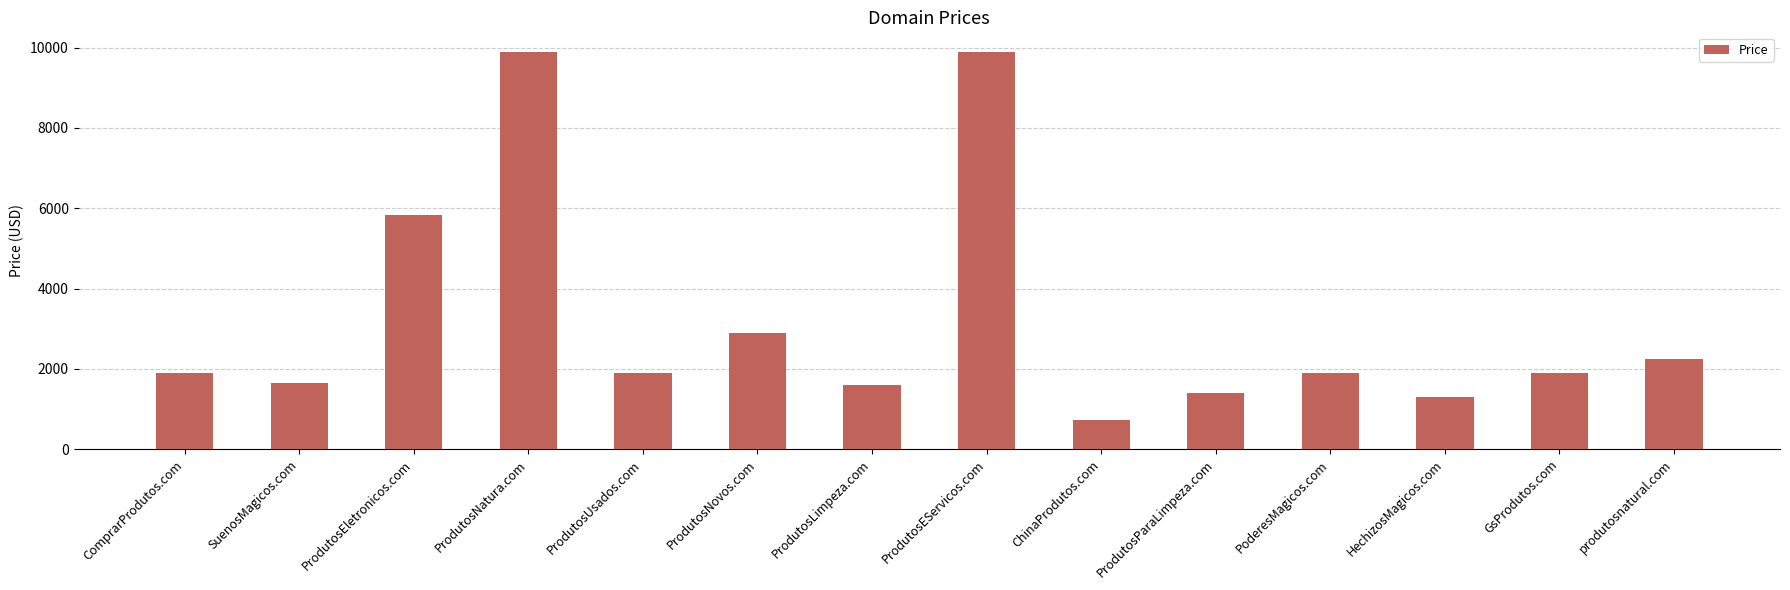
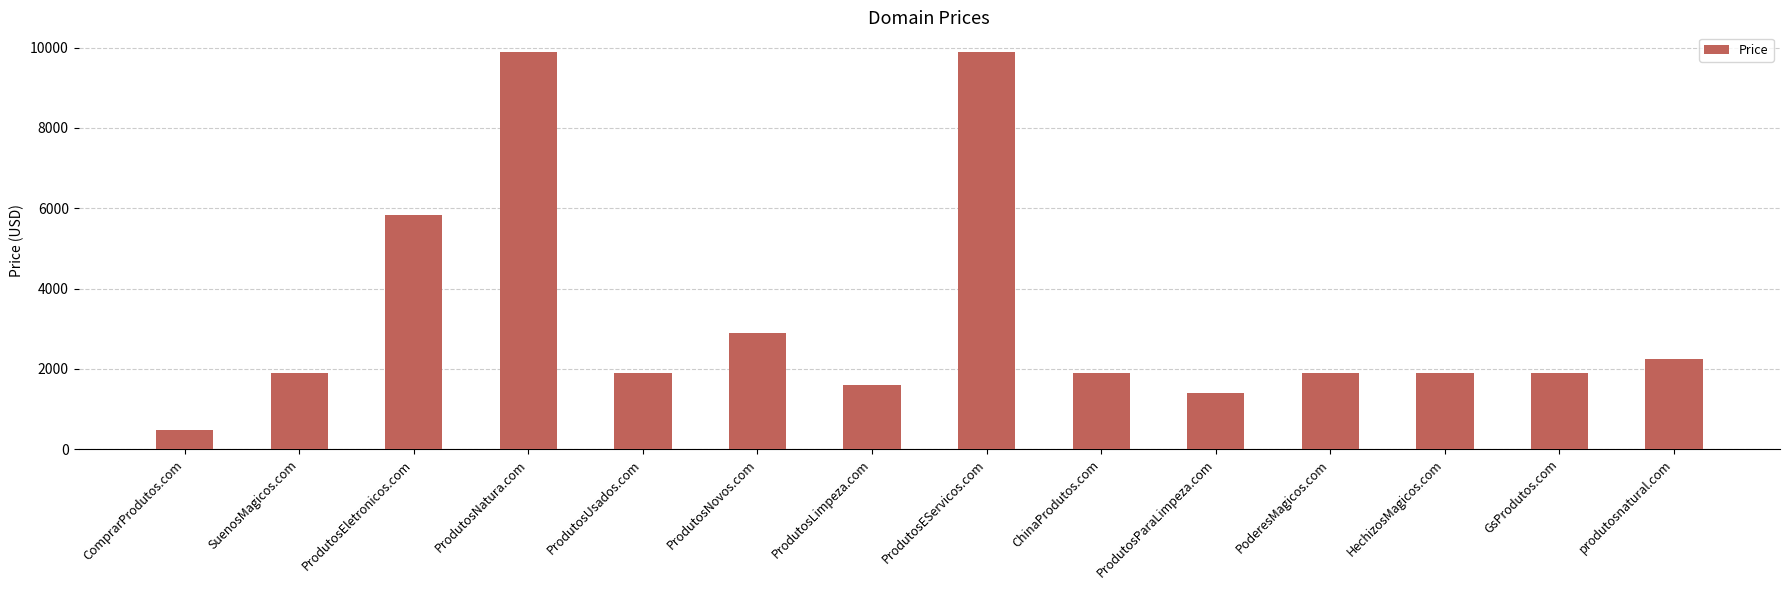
ComprarProdutos.com: 1900 -> 500
SuenosMagicos.com: 1700 -> 1900
ChinaProdutos.com: 700 -> 1900
HechizosMagicos.com: 1300 -> 1900
